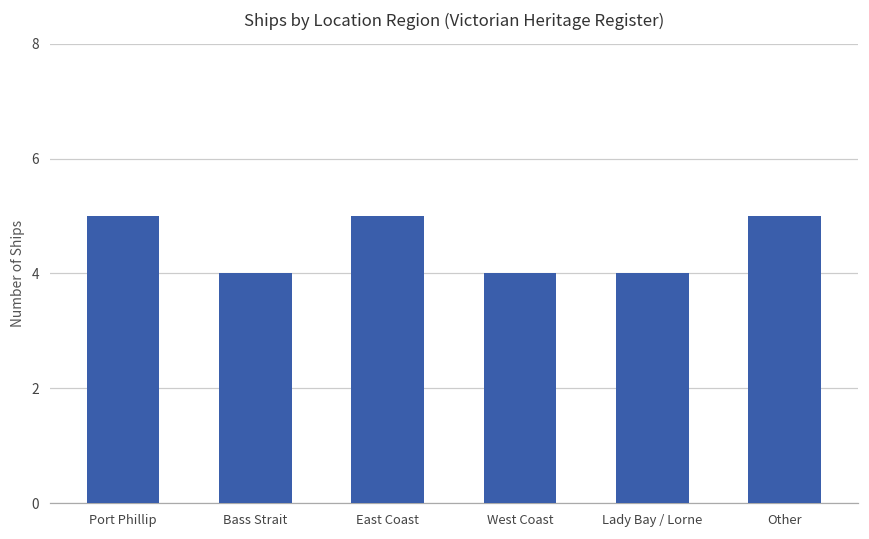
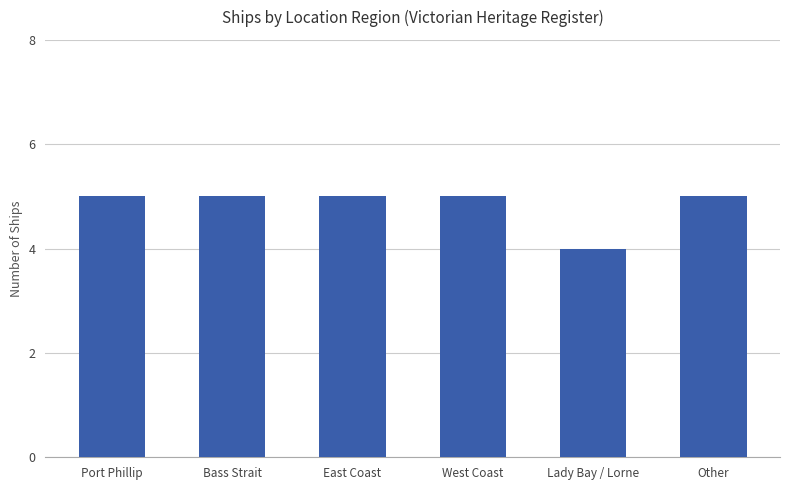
Bass Strait: 4 -> 5
West Coast: 4 -> 5
